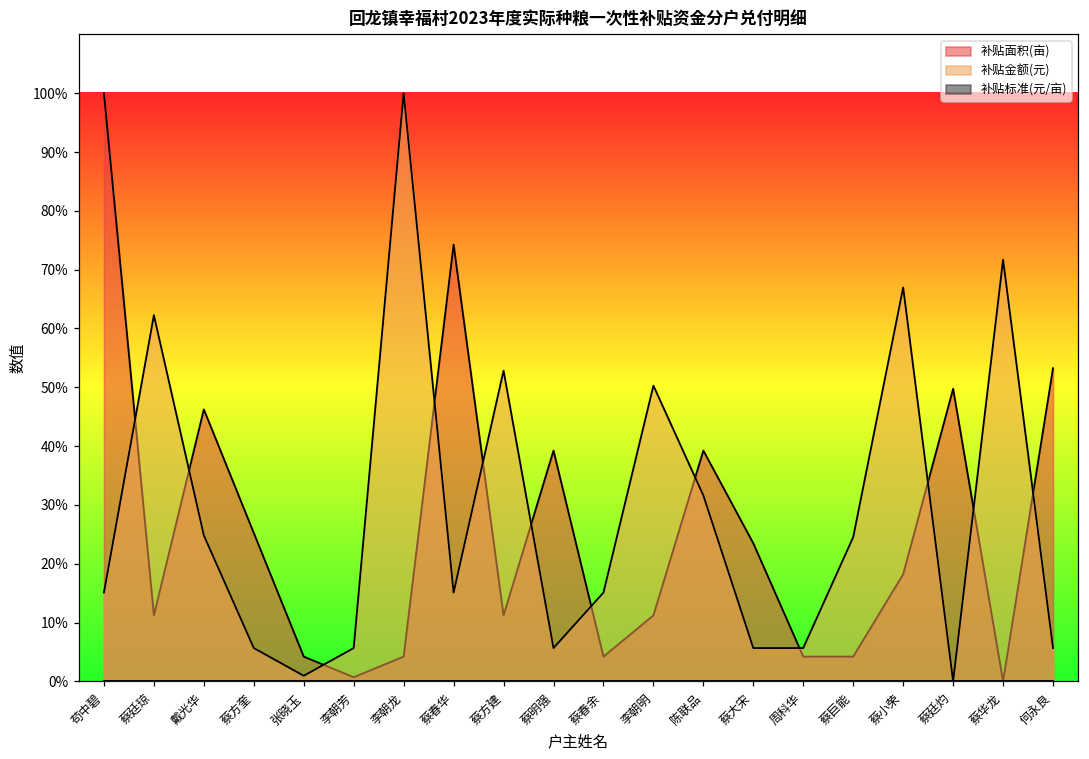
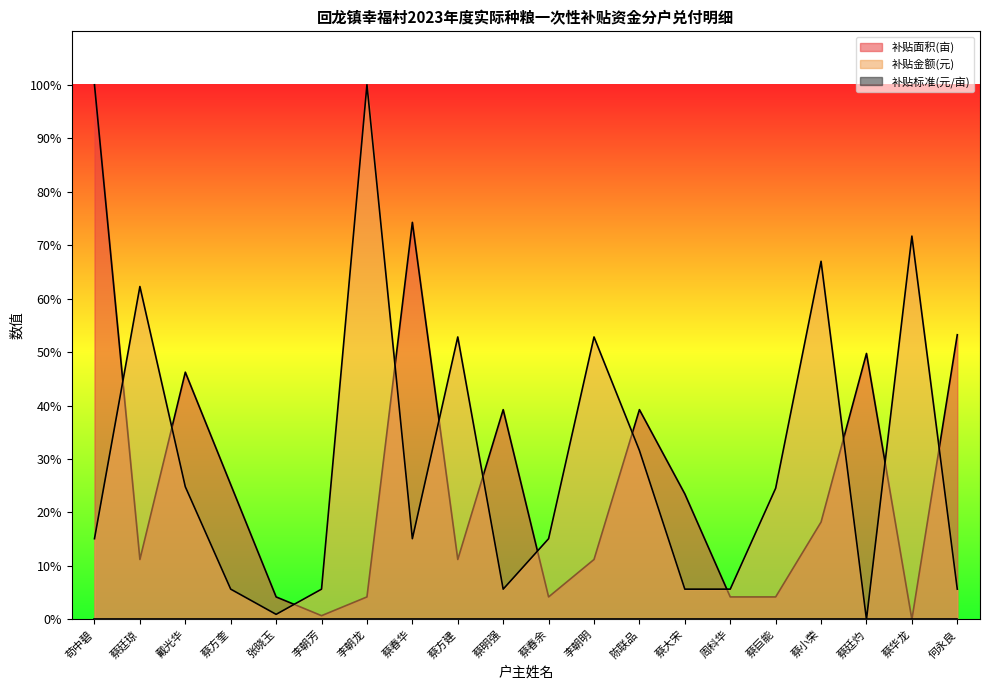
补贴金额(元), 李朝明: 50% -> 53%
